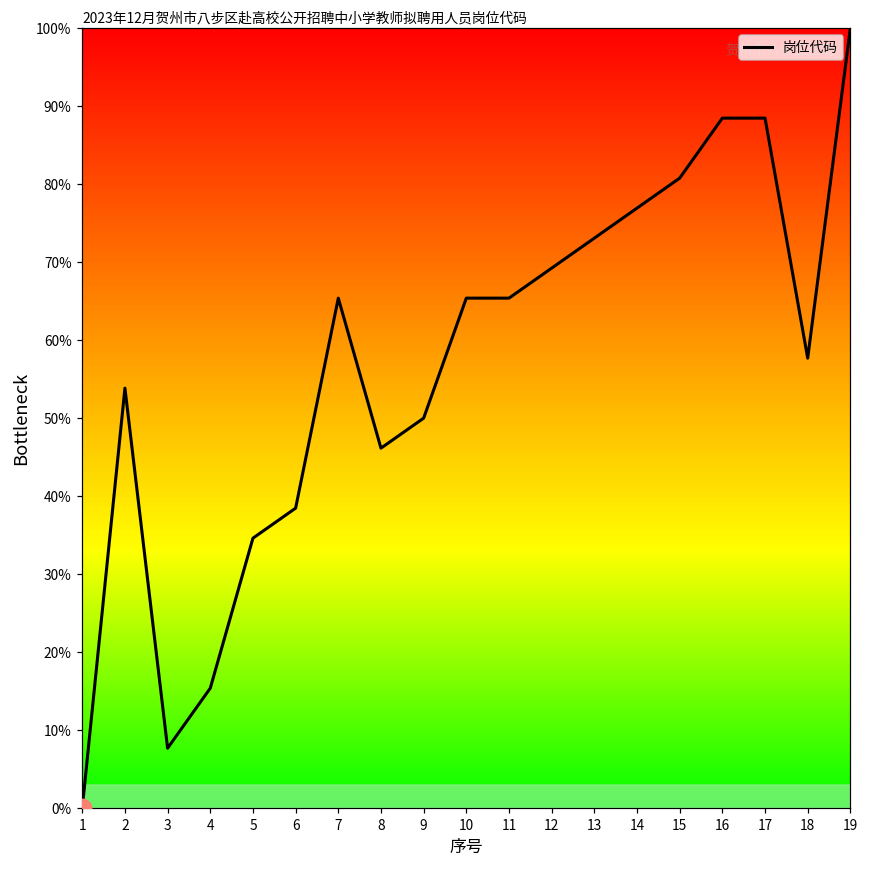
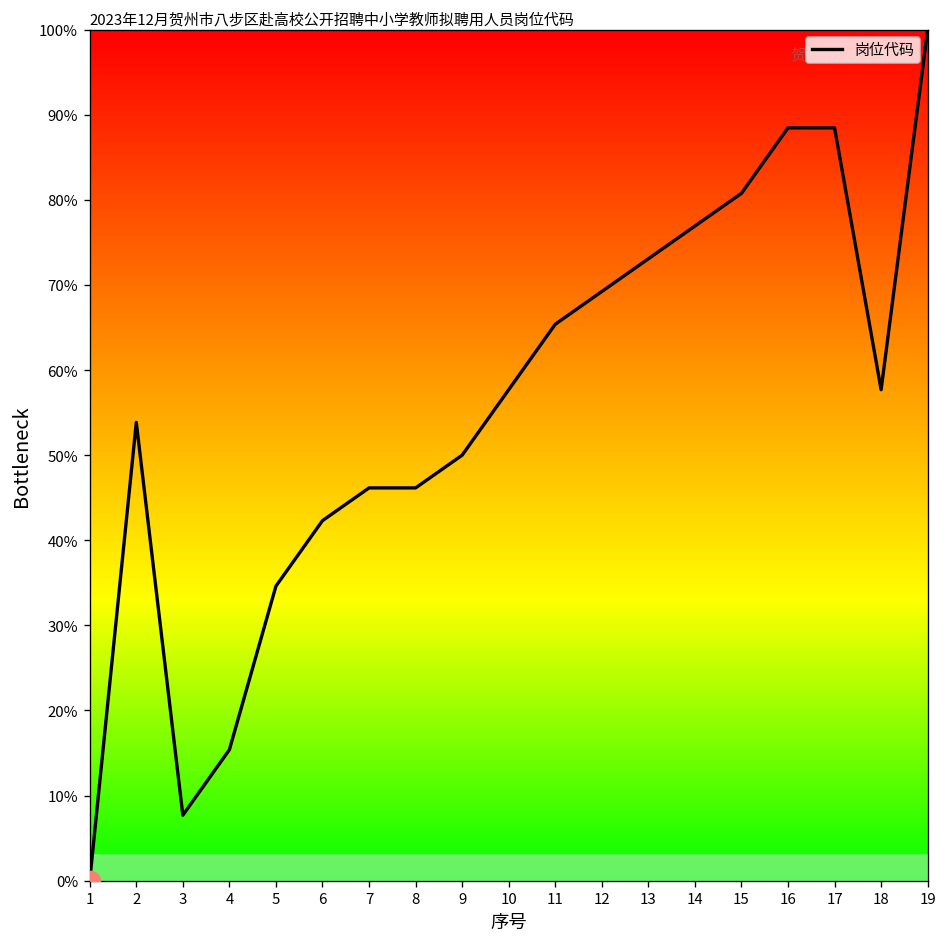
岗位代码, 6: 38% -> 42%
岗位代码, 7: 65% -> 46%
岗位代码, 10: 65% -> 58%
